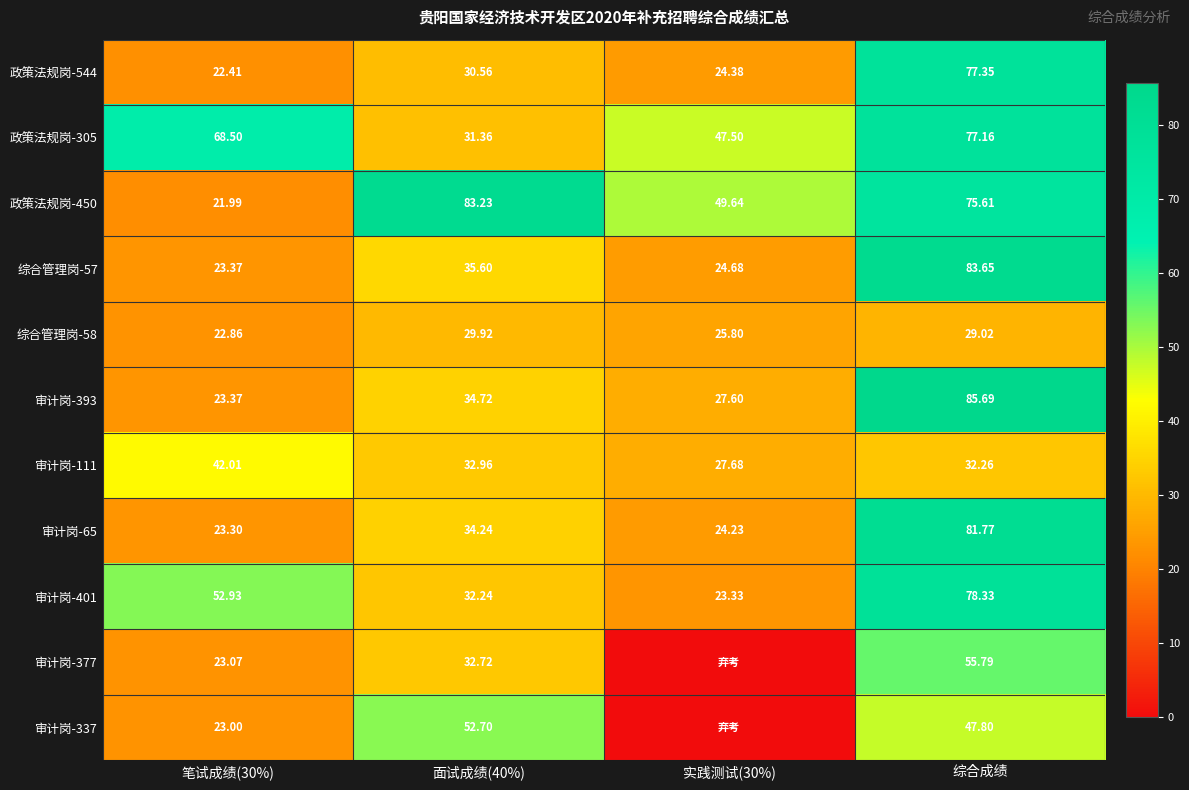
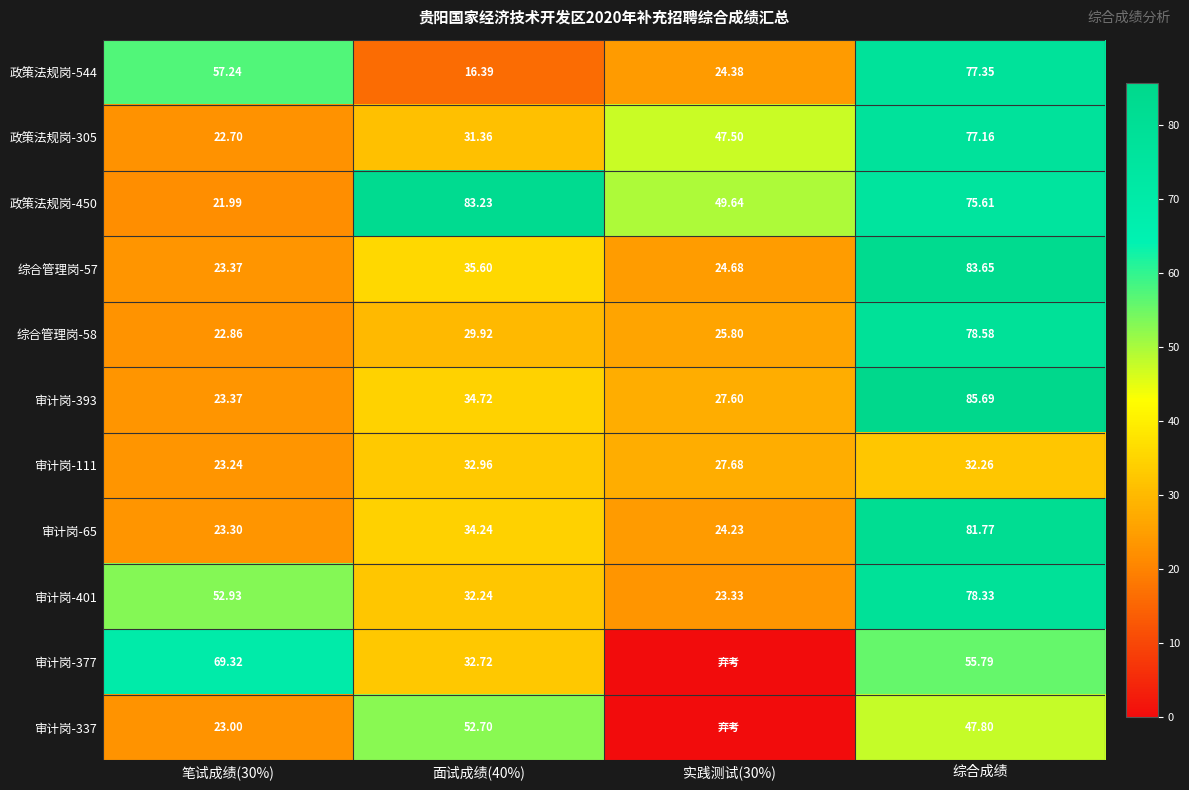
政策法规岗-544, 笔试成绩(30%): 22.41 -> 57.24
政策法规岗-544, 面试成绩(40%): 30.56 -> 16.39
政策法规岗-305, 笔试成绩(30%): 68.50 -> 22.70
综合管理岗-58, 综合成绩: 29.02 -> 78.58
审计岗-111, 笔试成绩(30%): 42.01 -> 23.24
审计岗-377, 笔试成绩(30%): 23.07 -> 69.32
